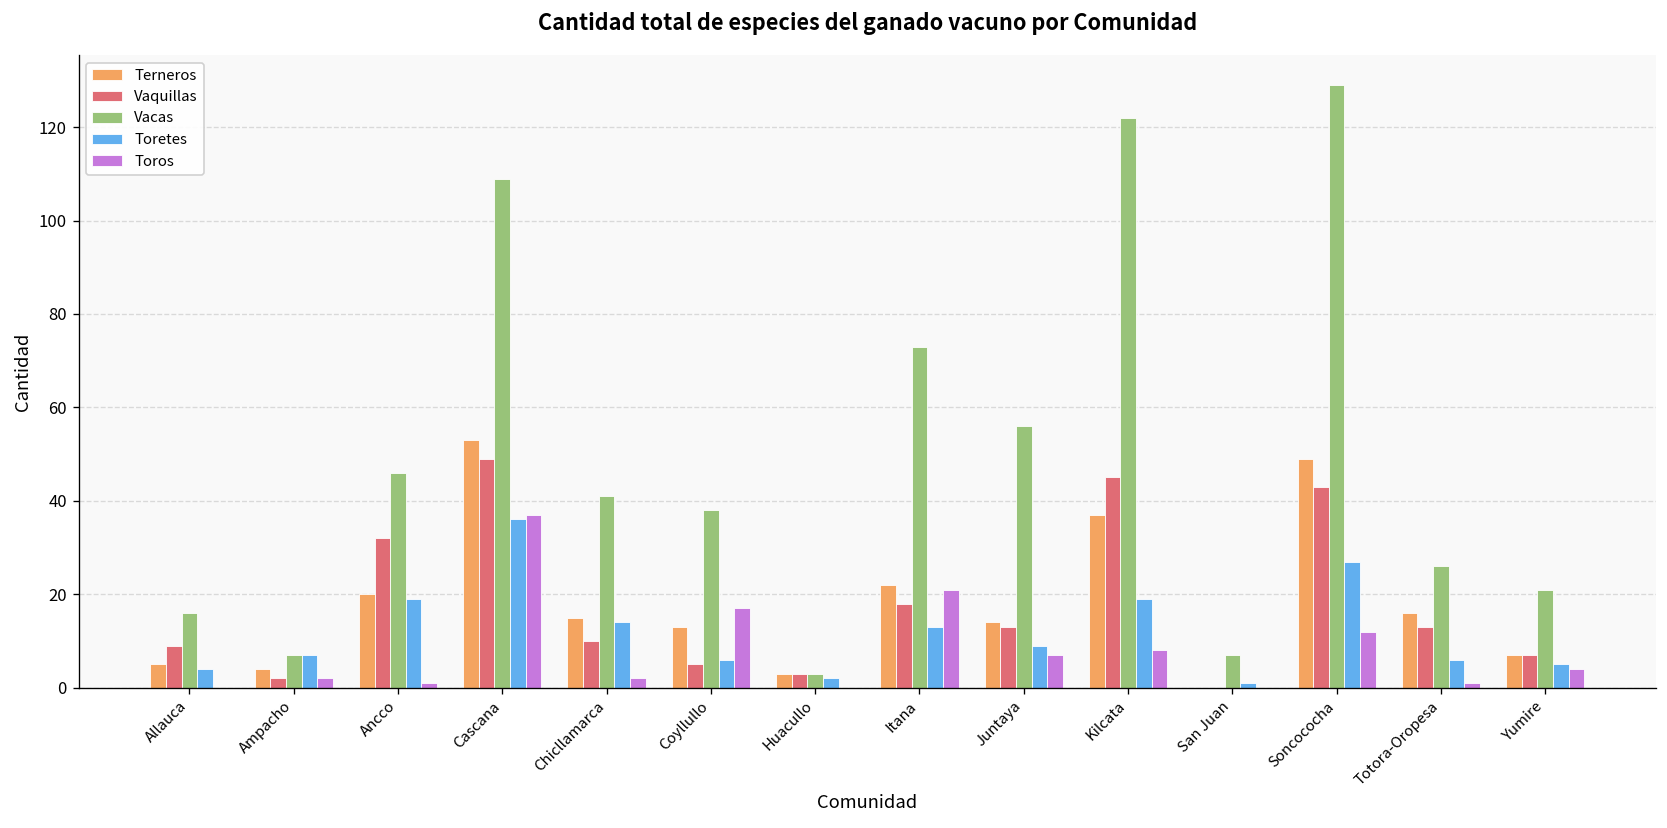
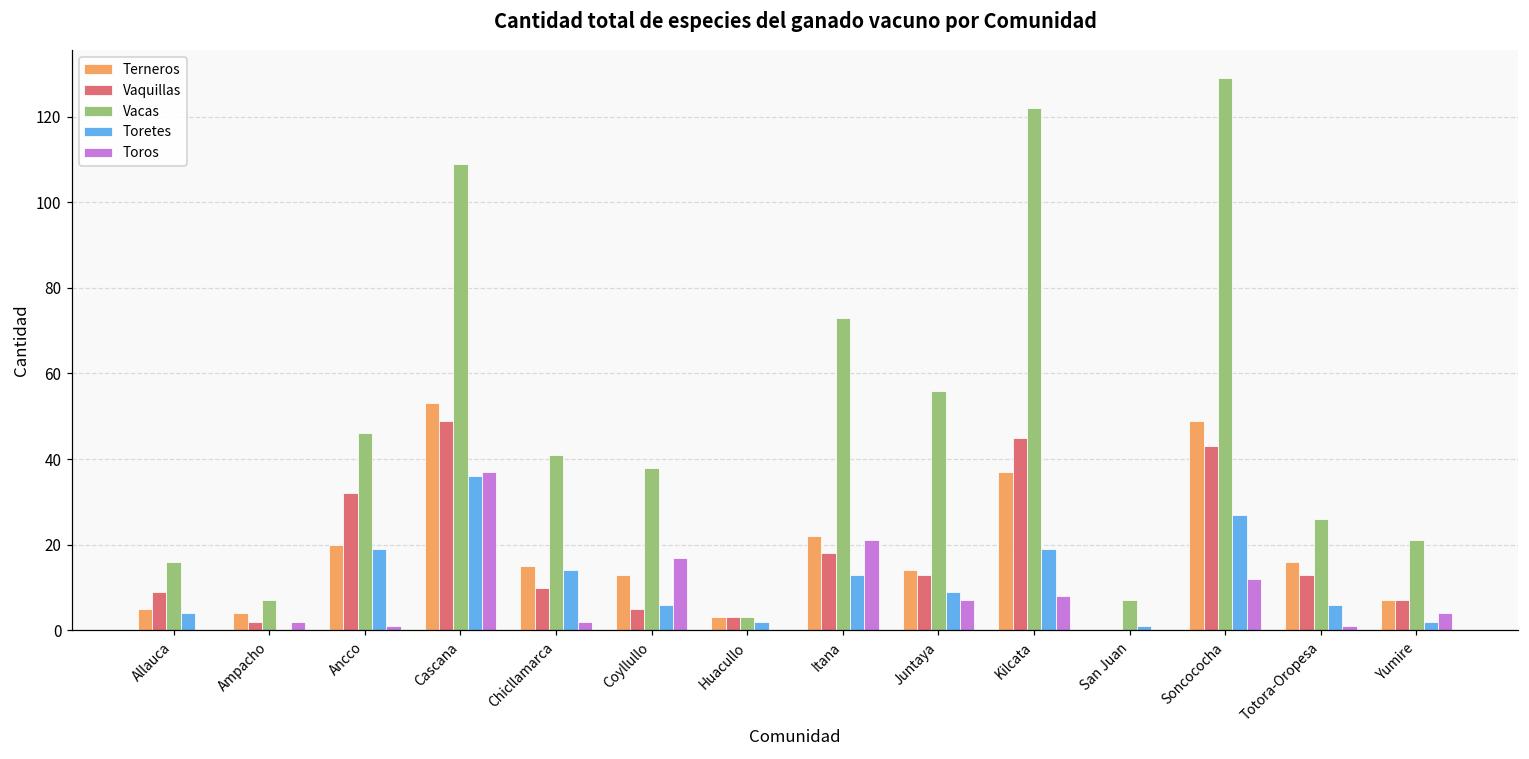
Toretes, Ampacho: 7 -> 0
Toretes, Yumire: 5 -> 2
